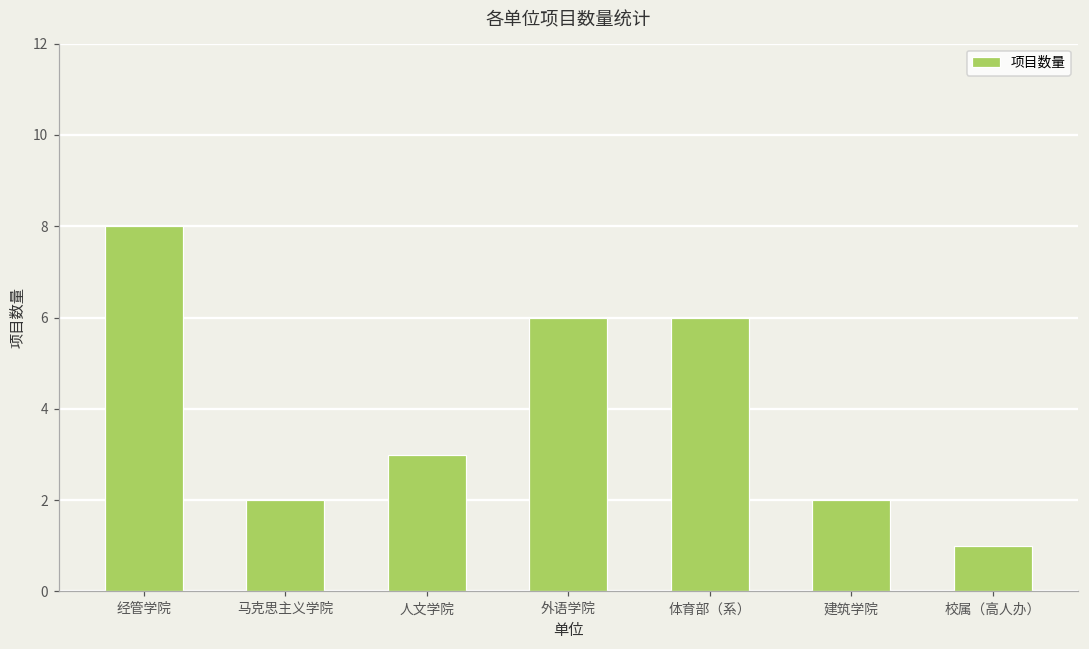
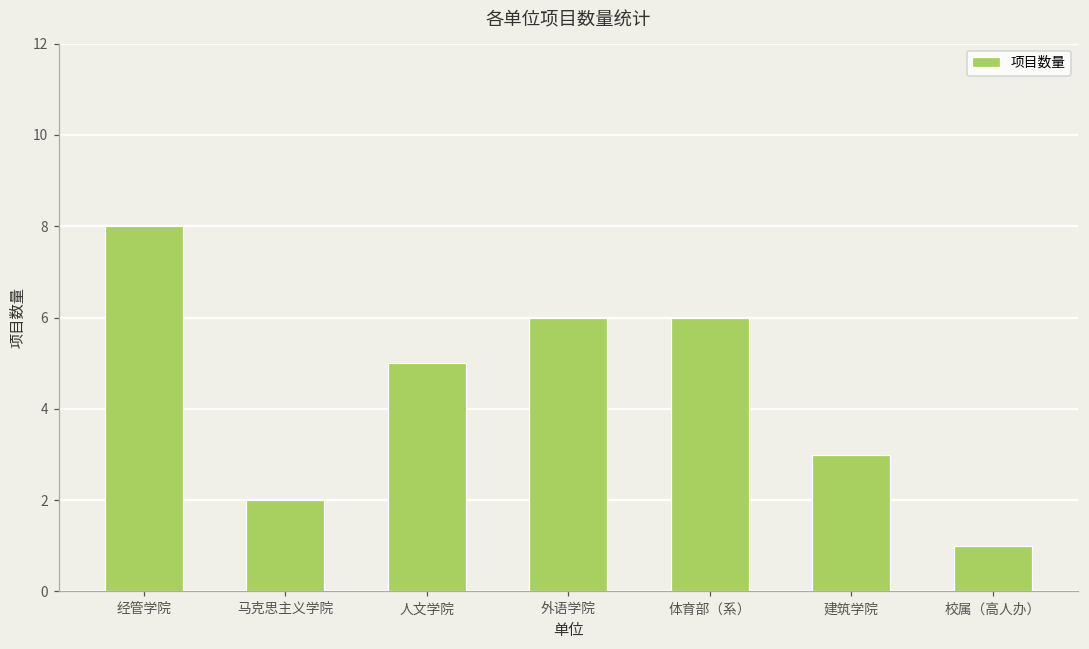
人文学院: 3 -> 5
建筑学院: 2 -> 3
